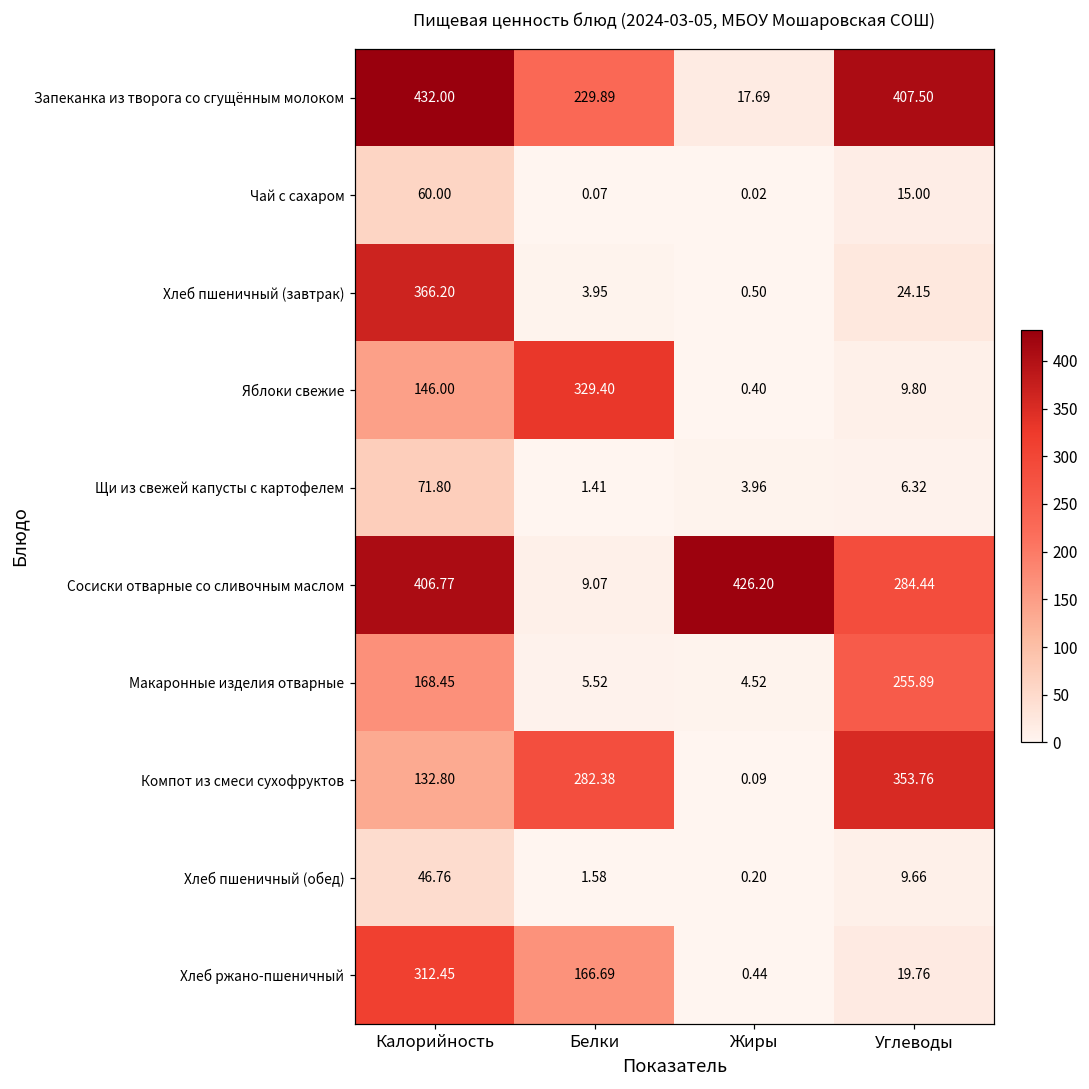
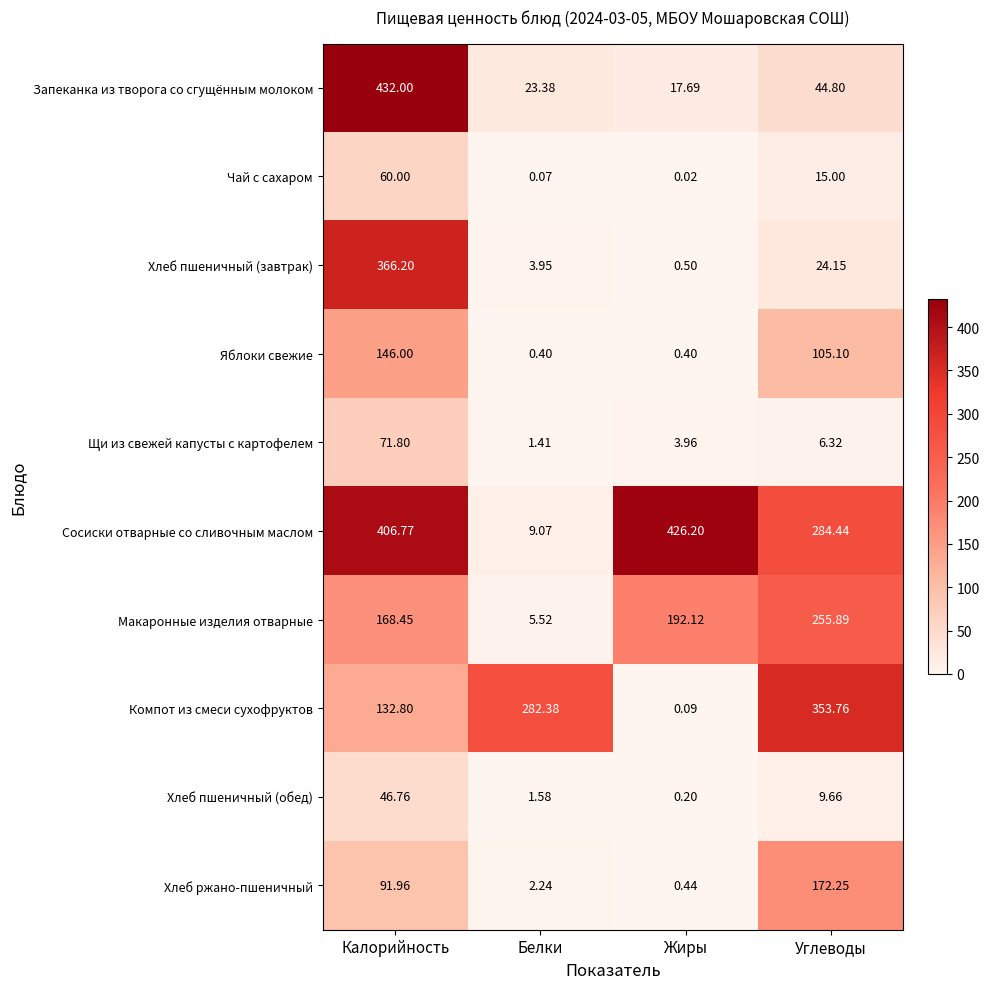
Запеканка из творога со сгущённым молоком, Белки: 229.89 -> 23.38
Запеканка из творога со сгущённым молоком, Углеводы: 407.50 -> 44.80
Яблоки свежие, Белки: 329.40 -> 0.40
Яблоки свежие, Углеводы: 9.80 -> 105.10
Макаронные изделия отварные, Жиры: 4.52 -> 192.12
Хлеб ржано-пшеничный, Калорийность: 312.45 -> 91.96
Хлеб ржано-пшеничный, Белки: 166.69 -> 2.24
Хлеб ржано-пшеничный, Углеводы: 19.76 -> 172.25
